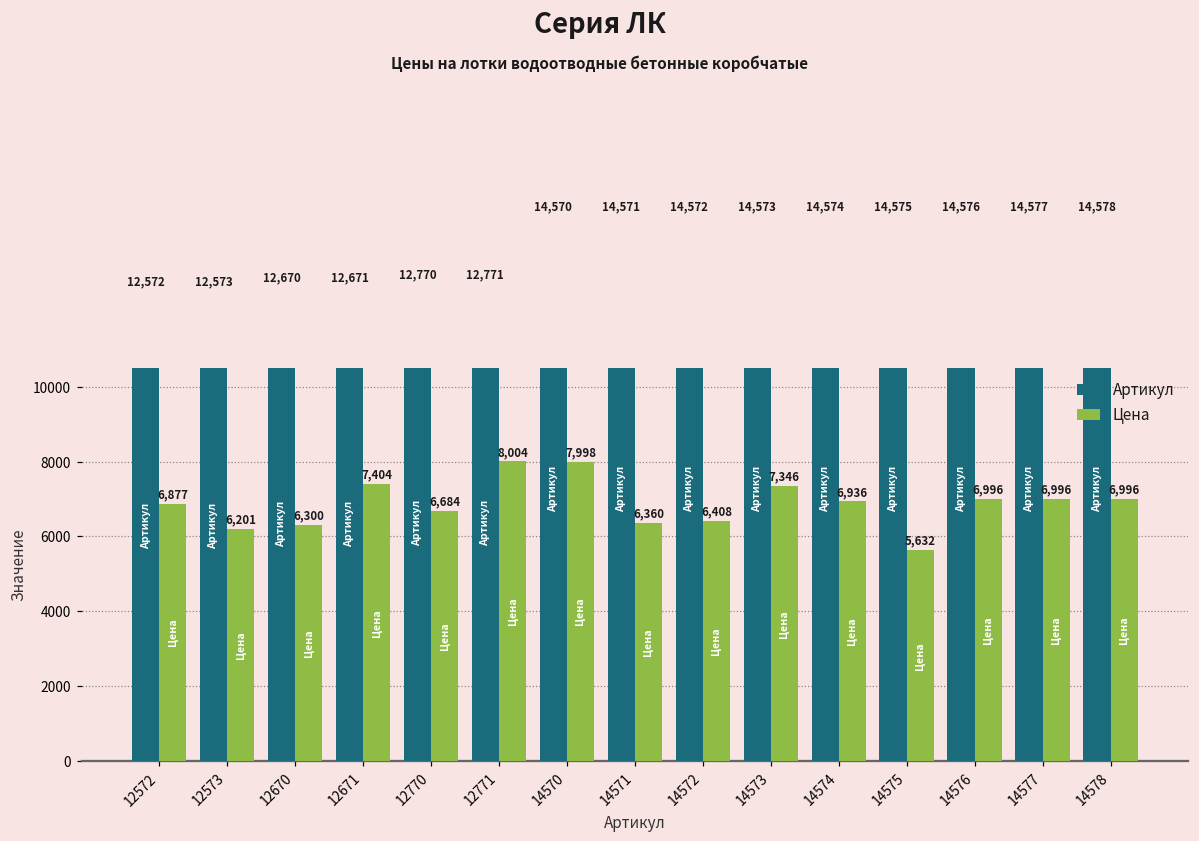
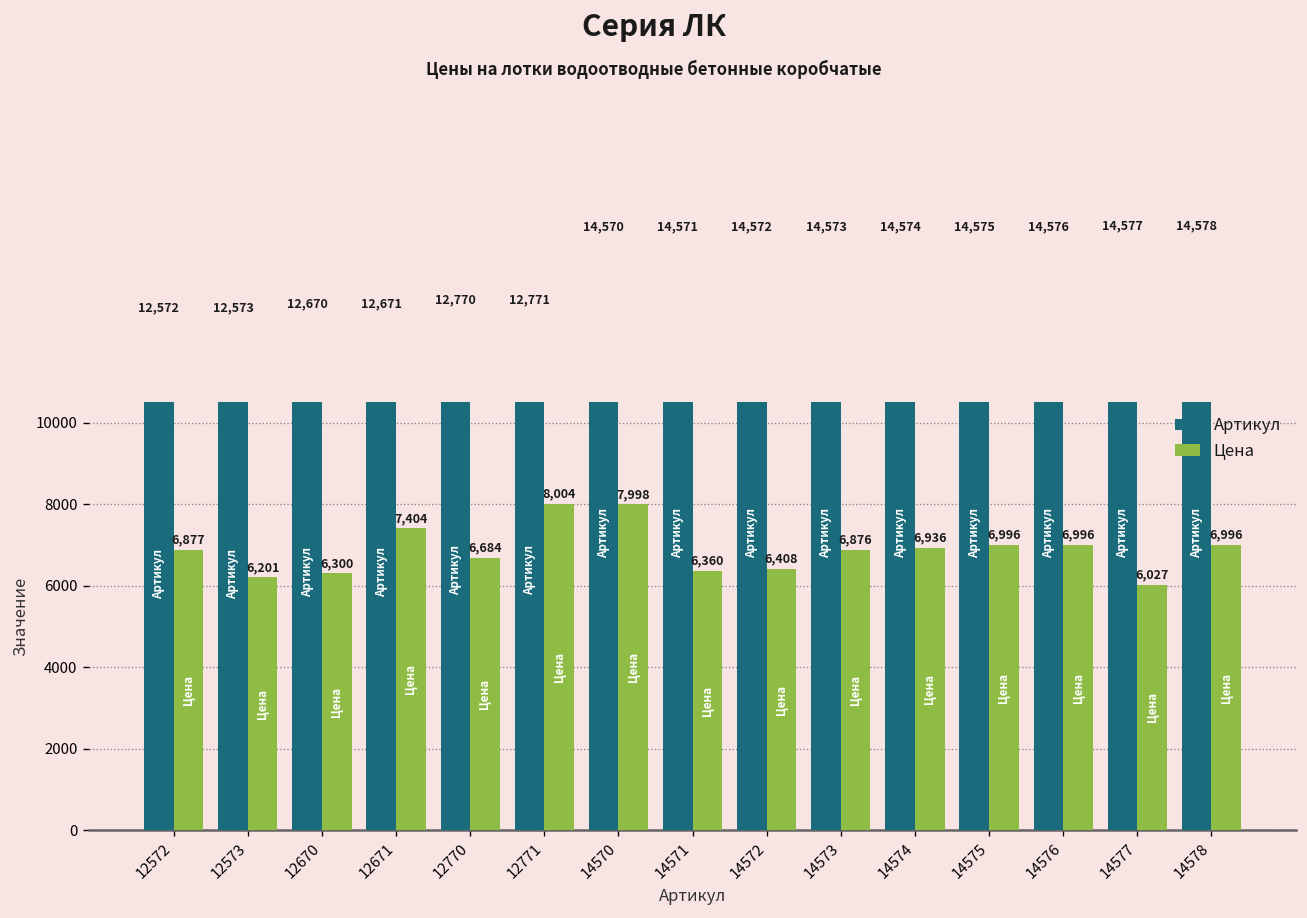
Цена, 14573: 7,346 -> 6,876
Цена, 14575: 5,632 -> 6,996
Цена, 14577: 6,996 -> 6,027
